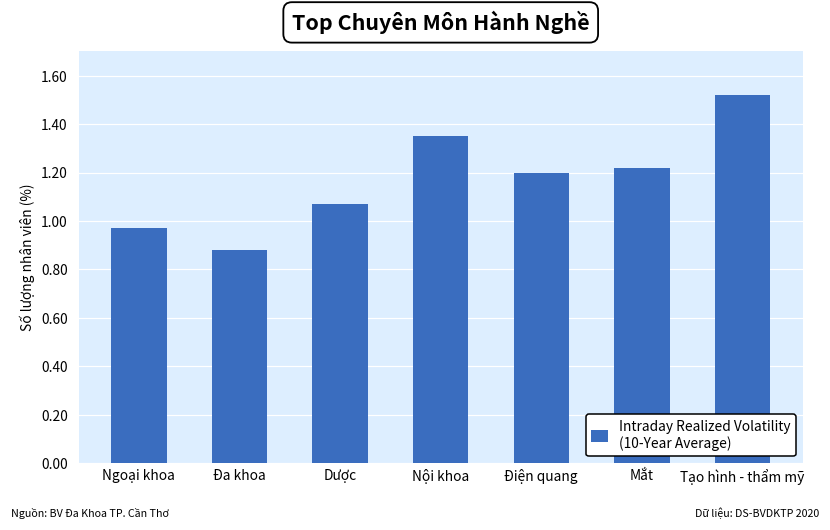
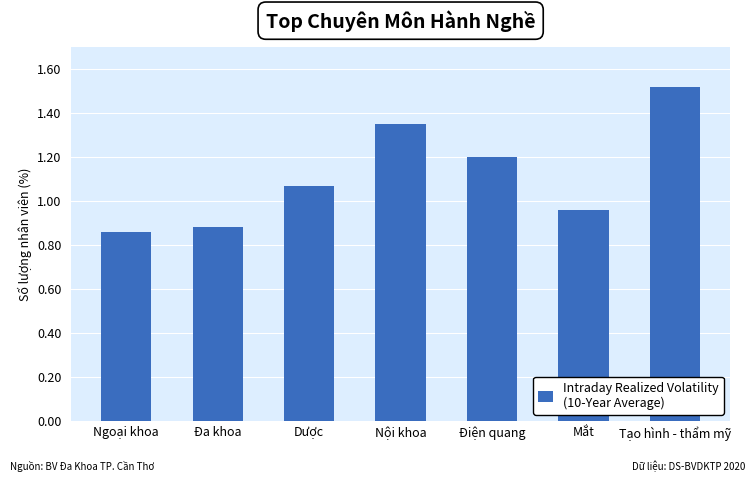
Ngoại khoa: 0.97 -> 0.86
Mắt: 1.22 -> 0.96
